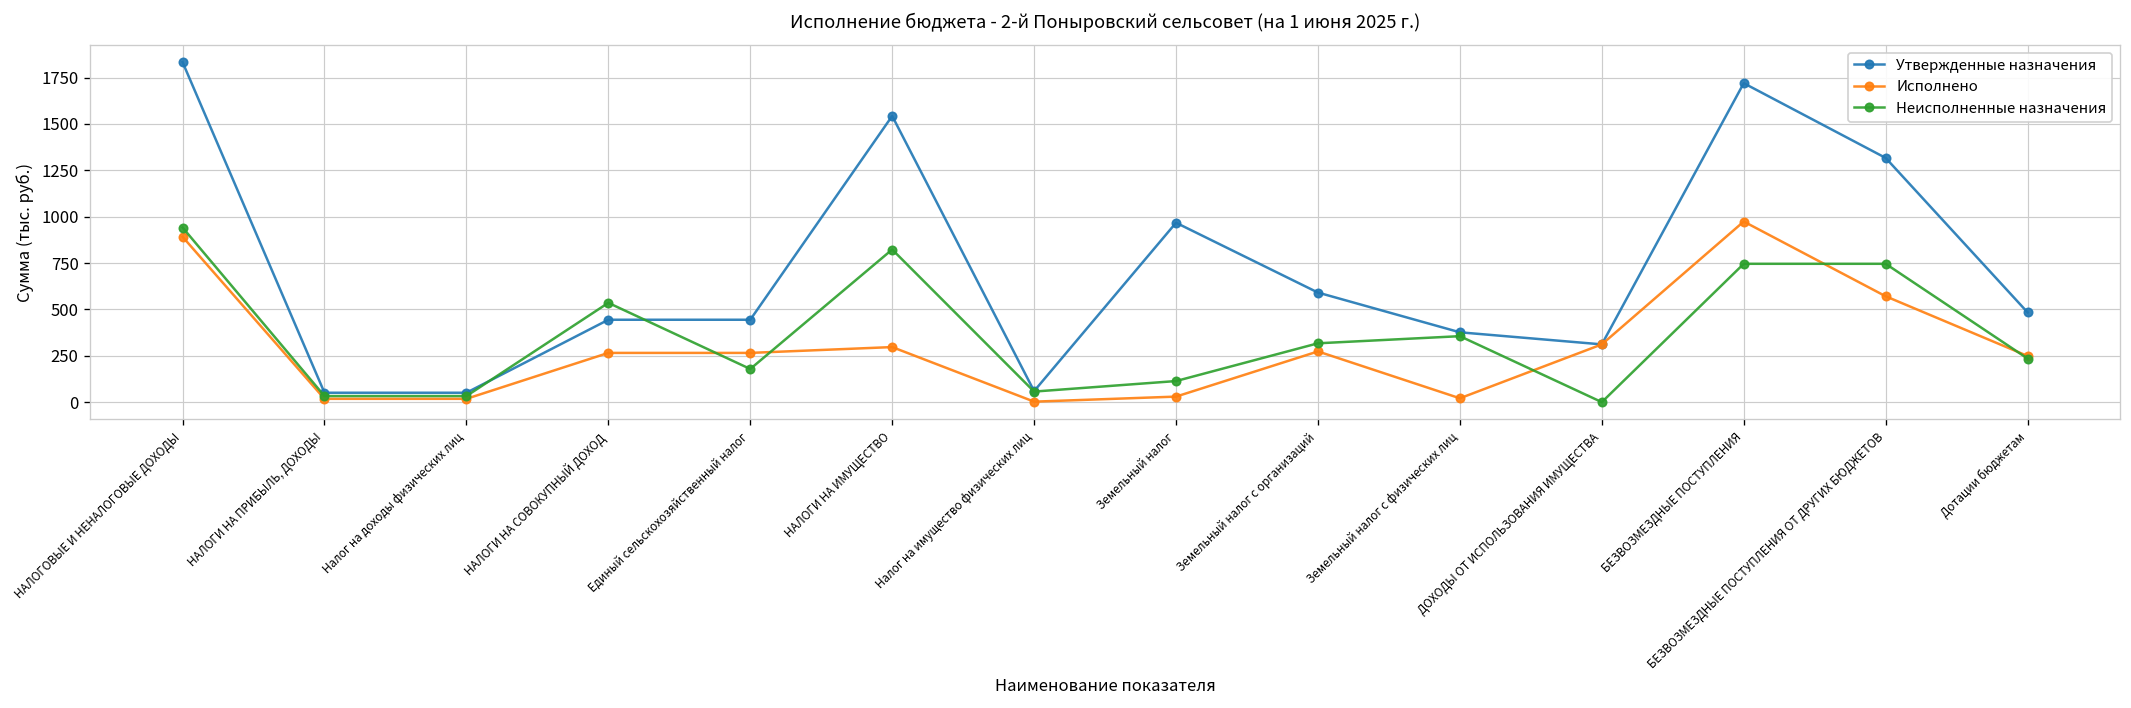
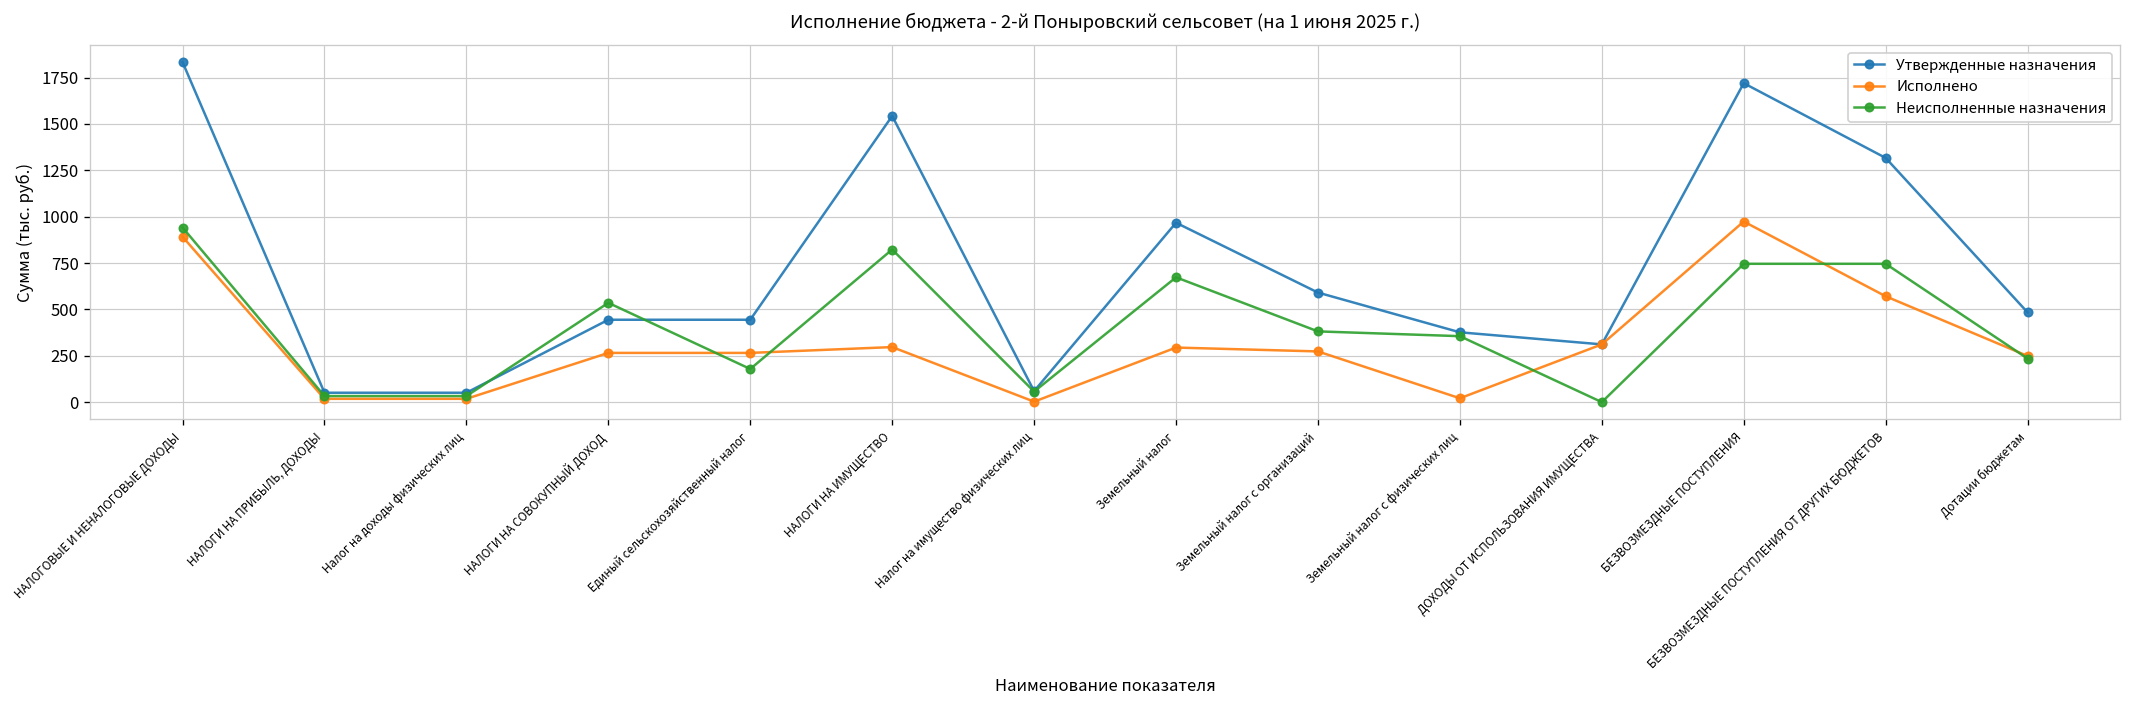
Исполнено, Земельный налог: 30 -> 290
Неисполненные назначения, Земельный налог: 110 -> 670
Неисполненные назначения, Земельный налог с организаций: 320 -> 380
